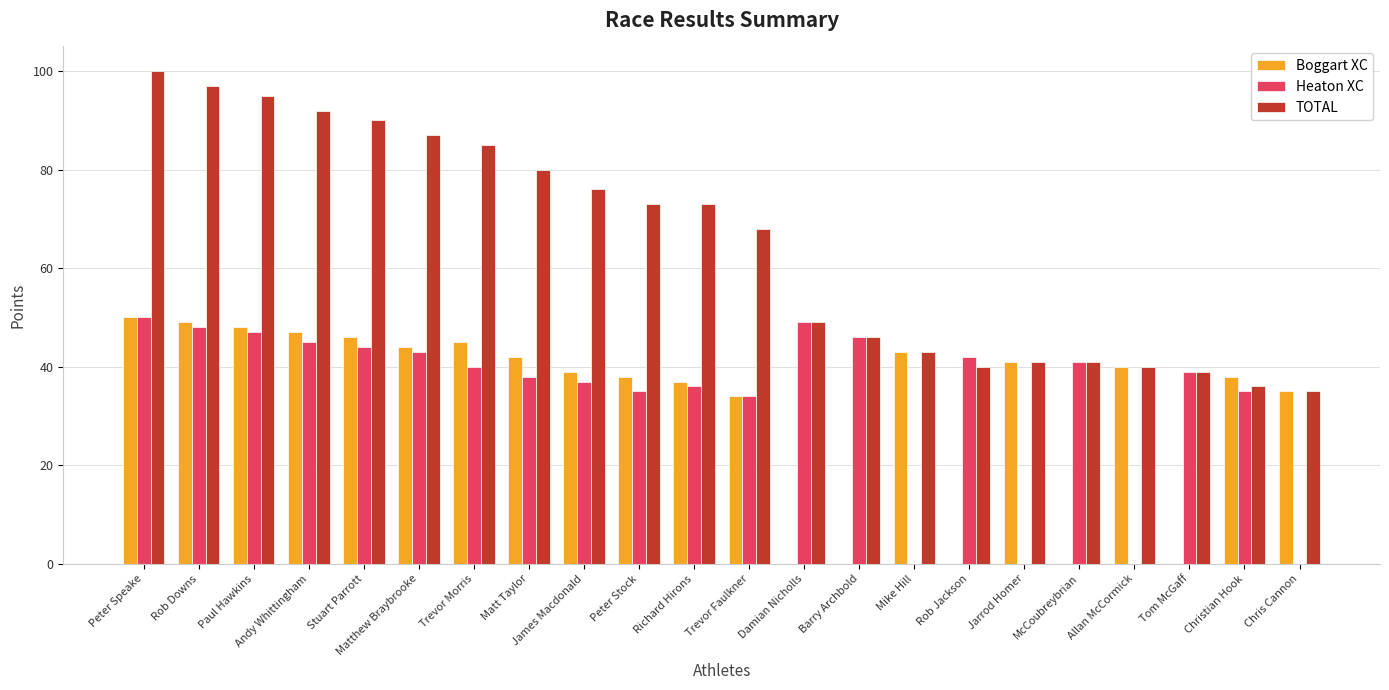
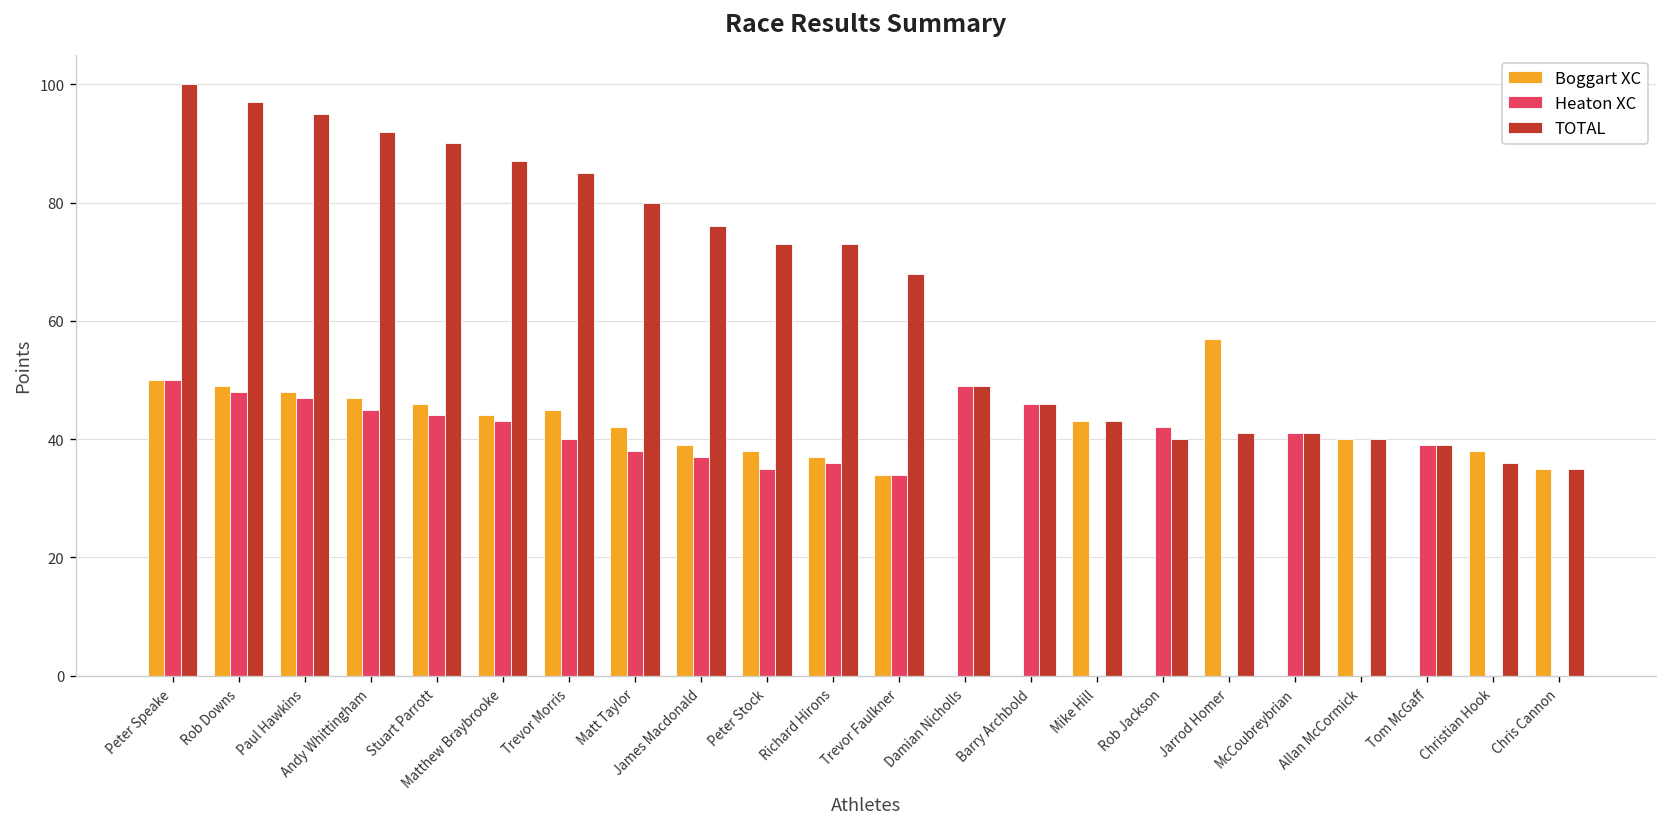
Boggart XC, Jarrod Homer: 41 -> 57
Heaton XC, Christian Hook: 35 -> 0
